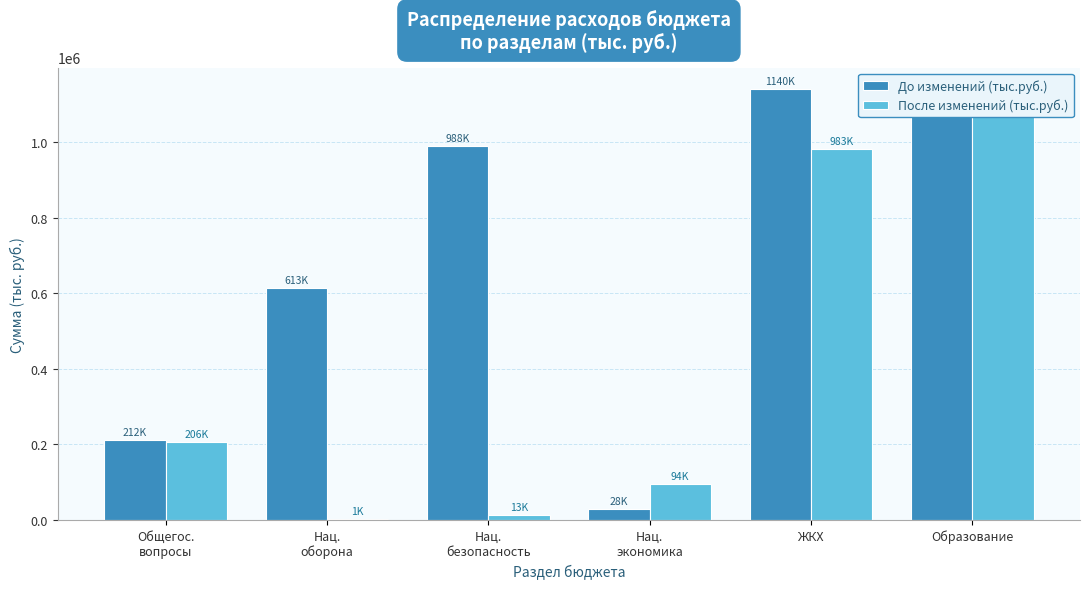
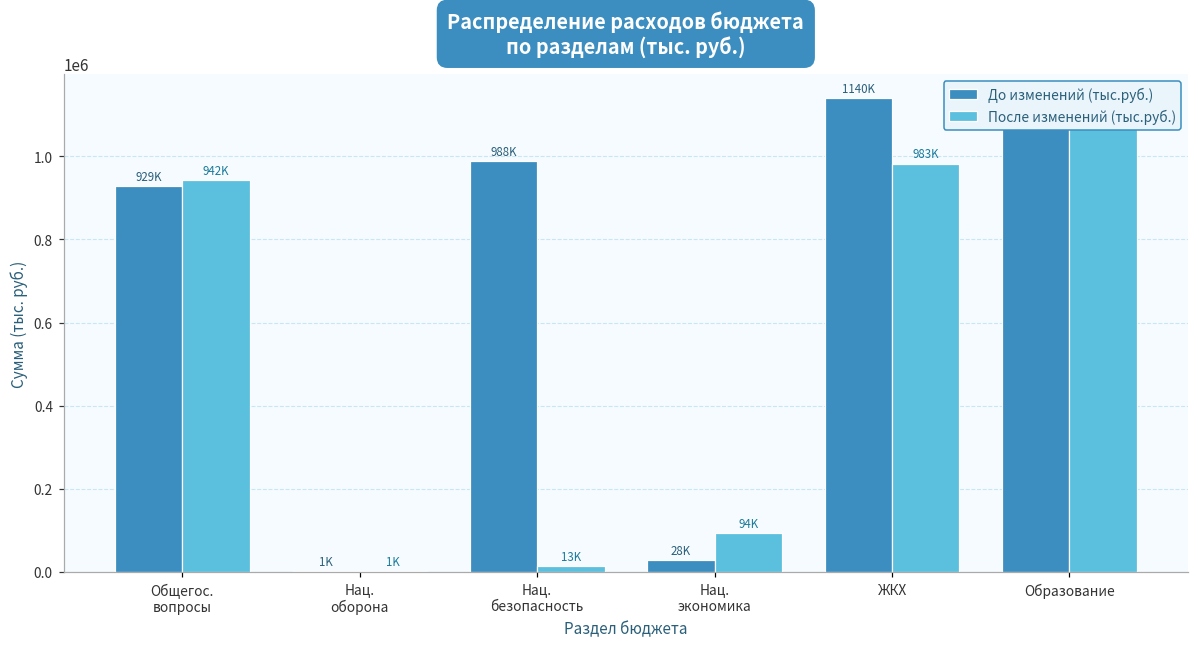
До изменений (тыс.руб.), Общегос. вопросы: 212K -> 929K
После изменений (тыс.руб.), Общегос. вопросы: 206K -> 942K
До изменений (тыс.руб.), Нац. оборона: 613K -> 1K
